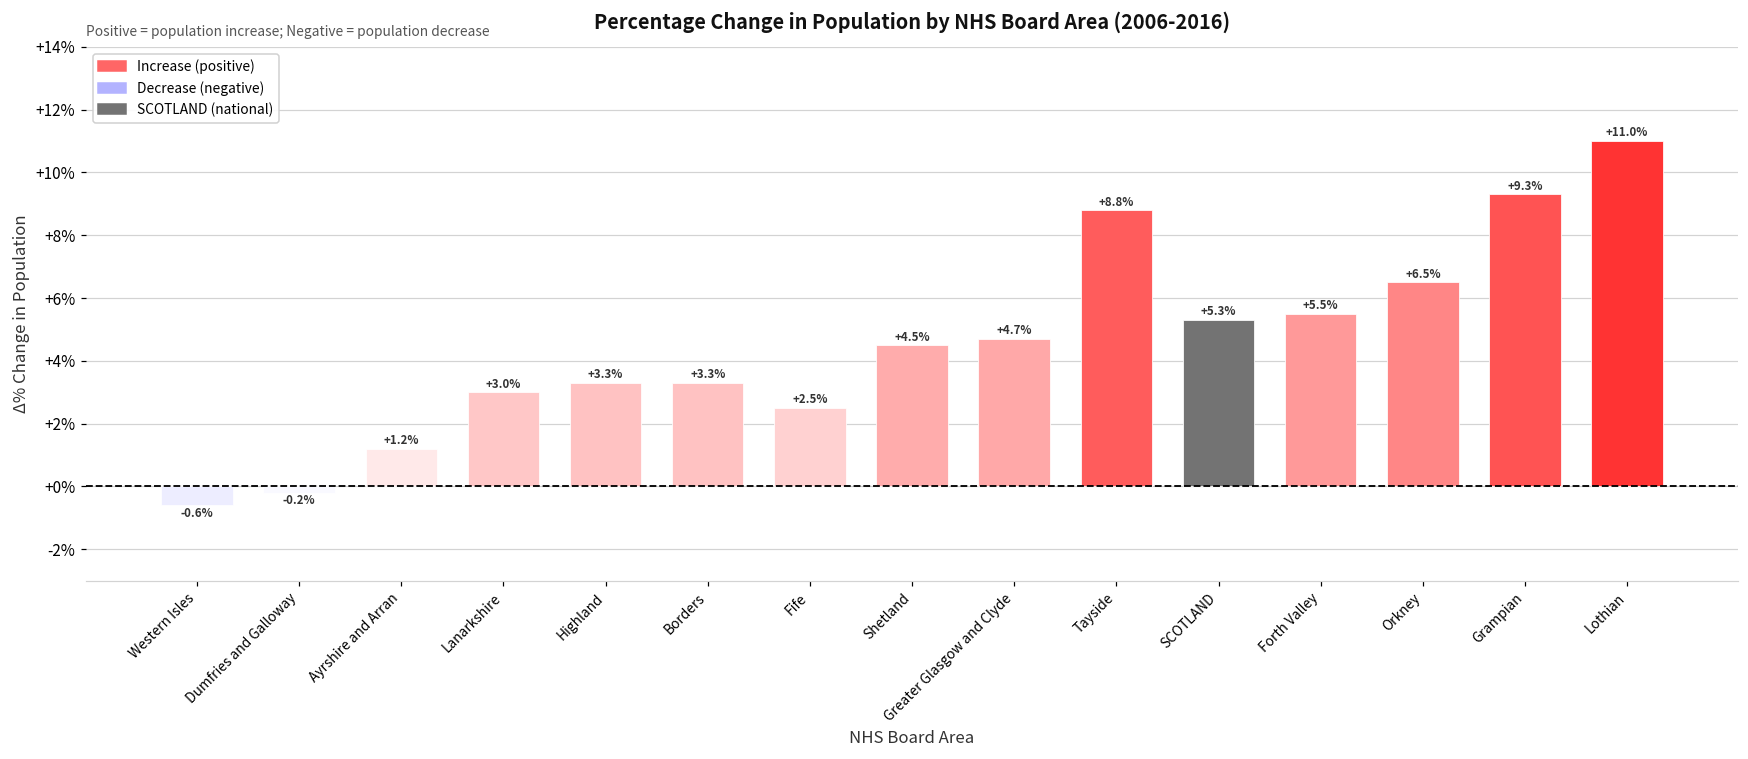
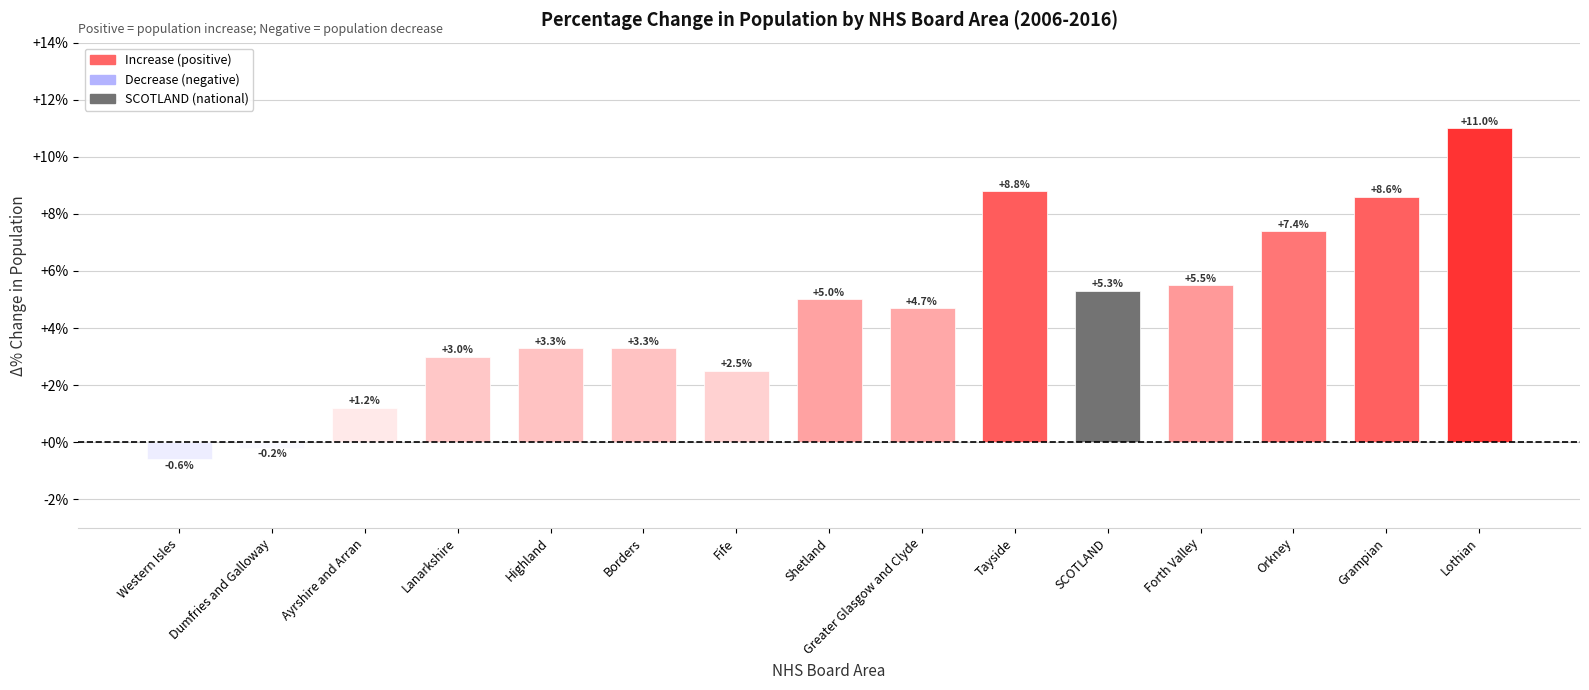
Shetland: +4.5% -> +5.0%
Orkney: +6.5% -> +7.4%
Grampian: +9.3% -> +8.6%
